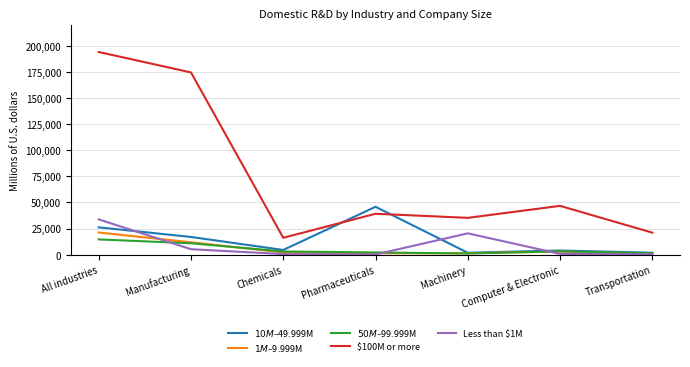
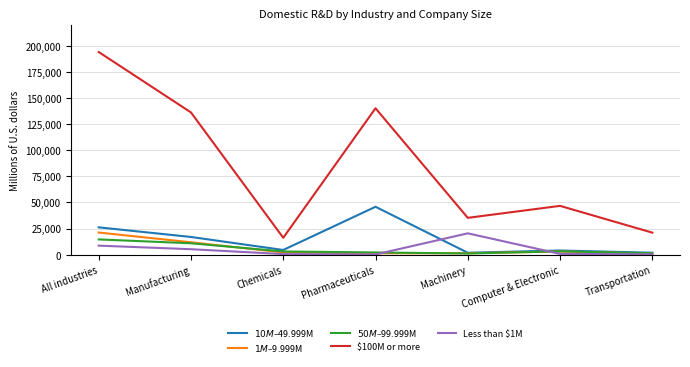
Less than $1M, All industries: 34,000 -> 9,000
$100M or more, Manufacturing: 175,000 -> 136,000
$100M or more, Pharmaceuticals: 39,000 -> 140,000
